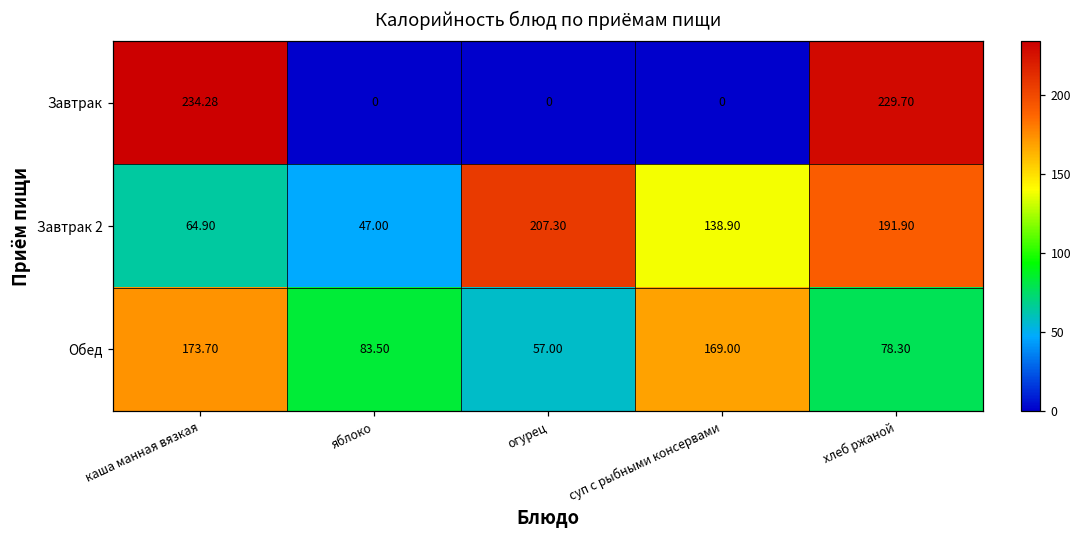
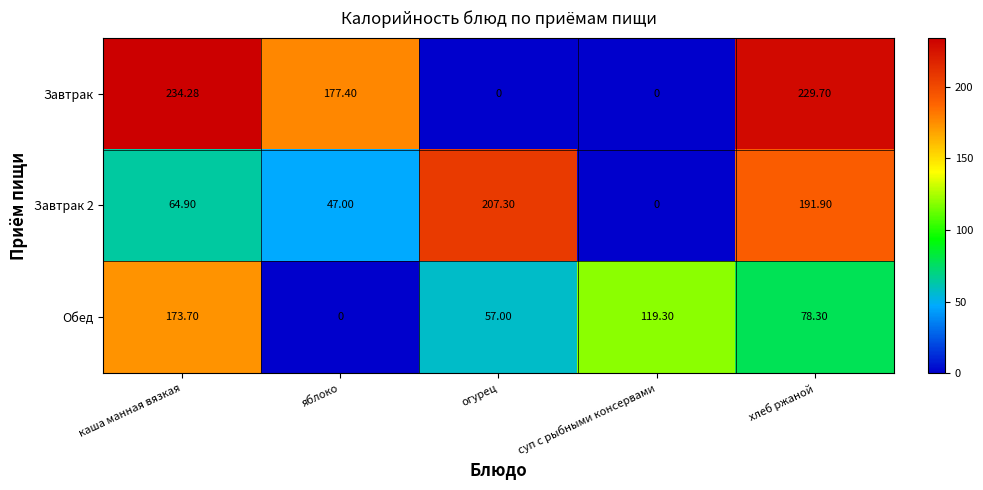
Завтрак, яблоко: 0 -> 177.40
Завтрак 2, суп с рыбными консервами: 138.90 -> 0
Обед, яблоко: 83.50 -> 0
Обед, суп с рыбными консервами: 169.00 -> 119.30
